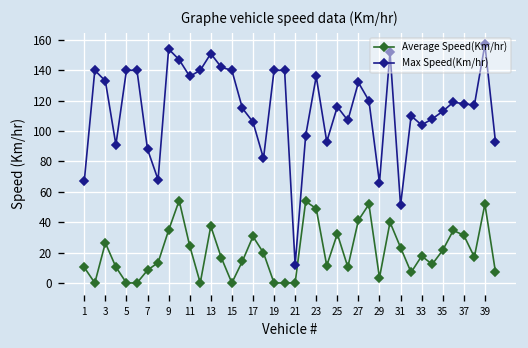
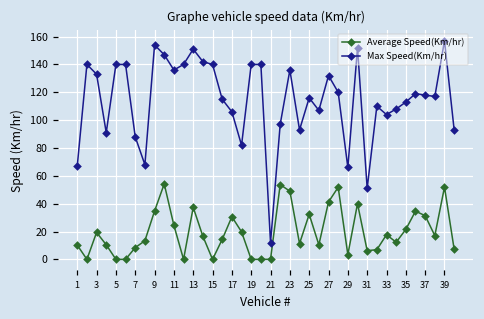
Average Speed(Km/hr), 3: 26 -> 19
Average Speed(Km/hr), 31: 23 -> 6
